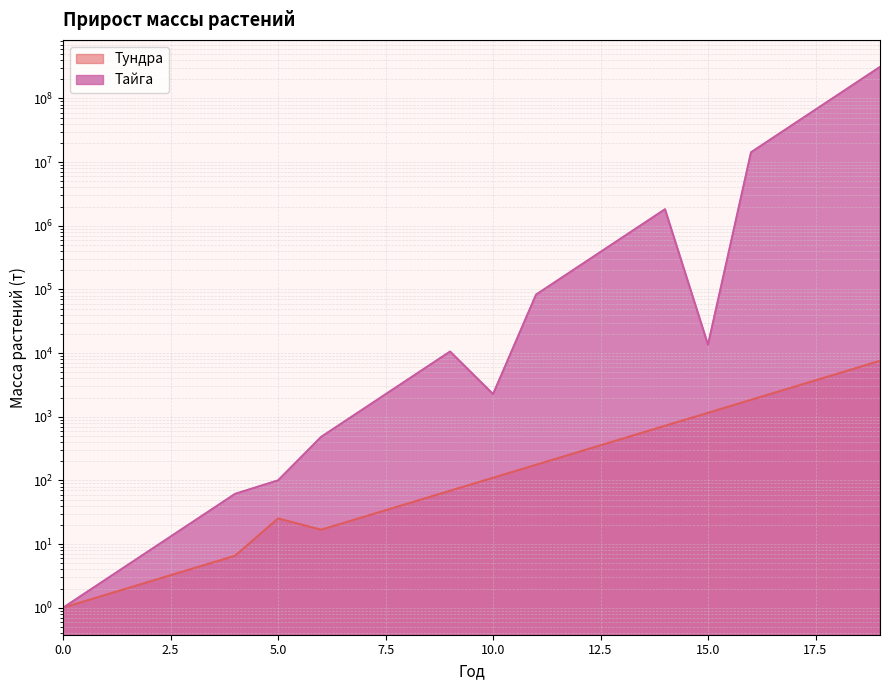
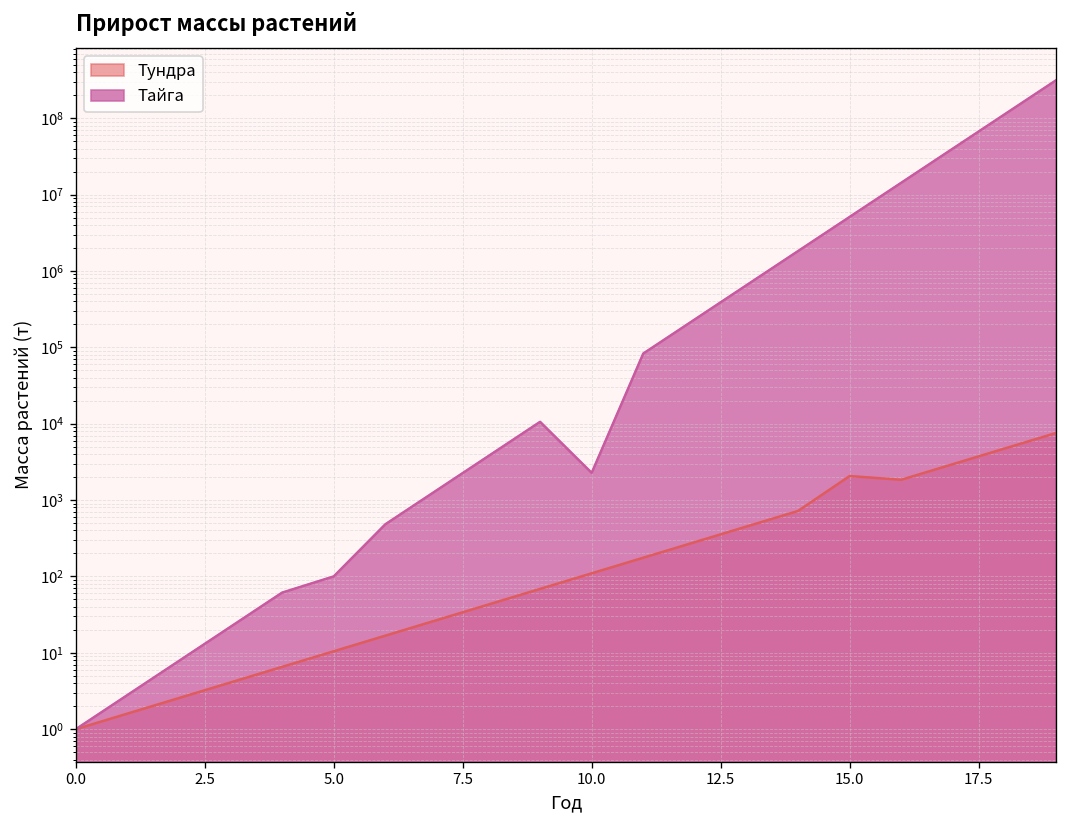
Тундра, 5.0: 25 -> 10
Тундра, 15.0: 1200 -> 2100
Тайга, 15.0: 14000 -> 5000000
